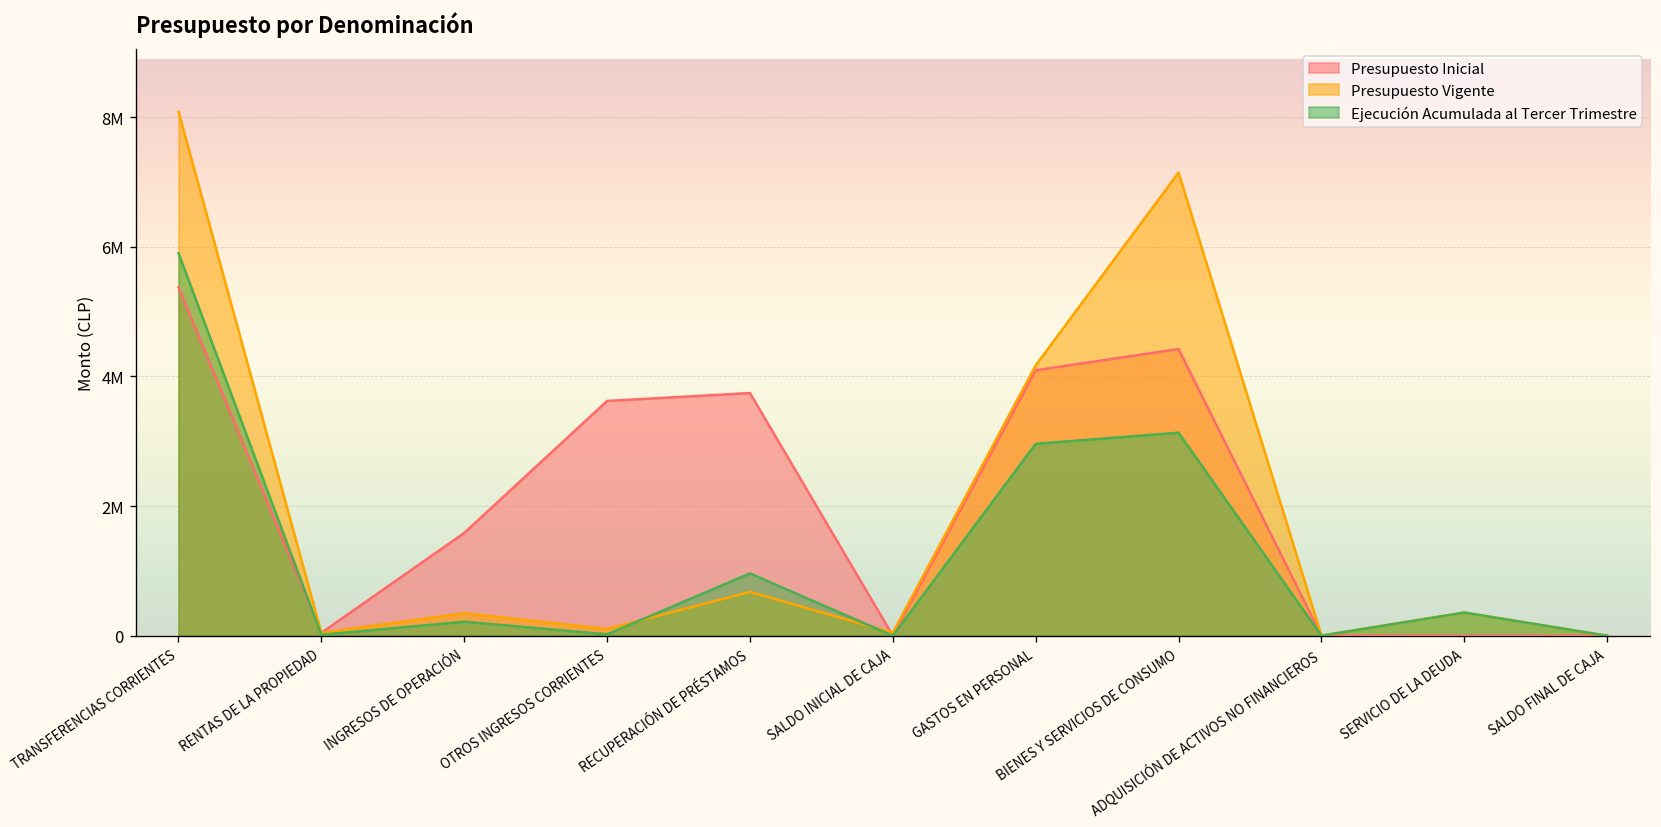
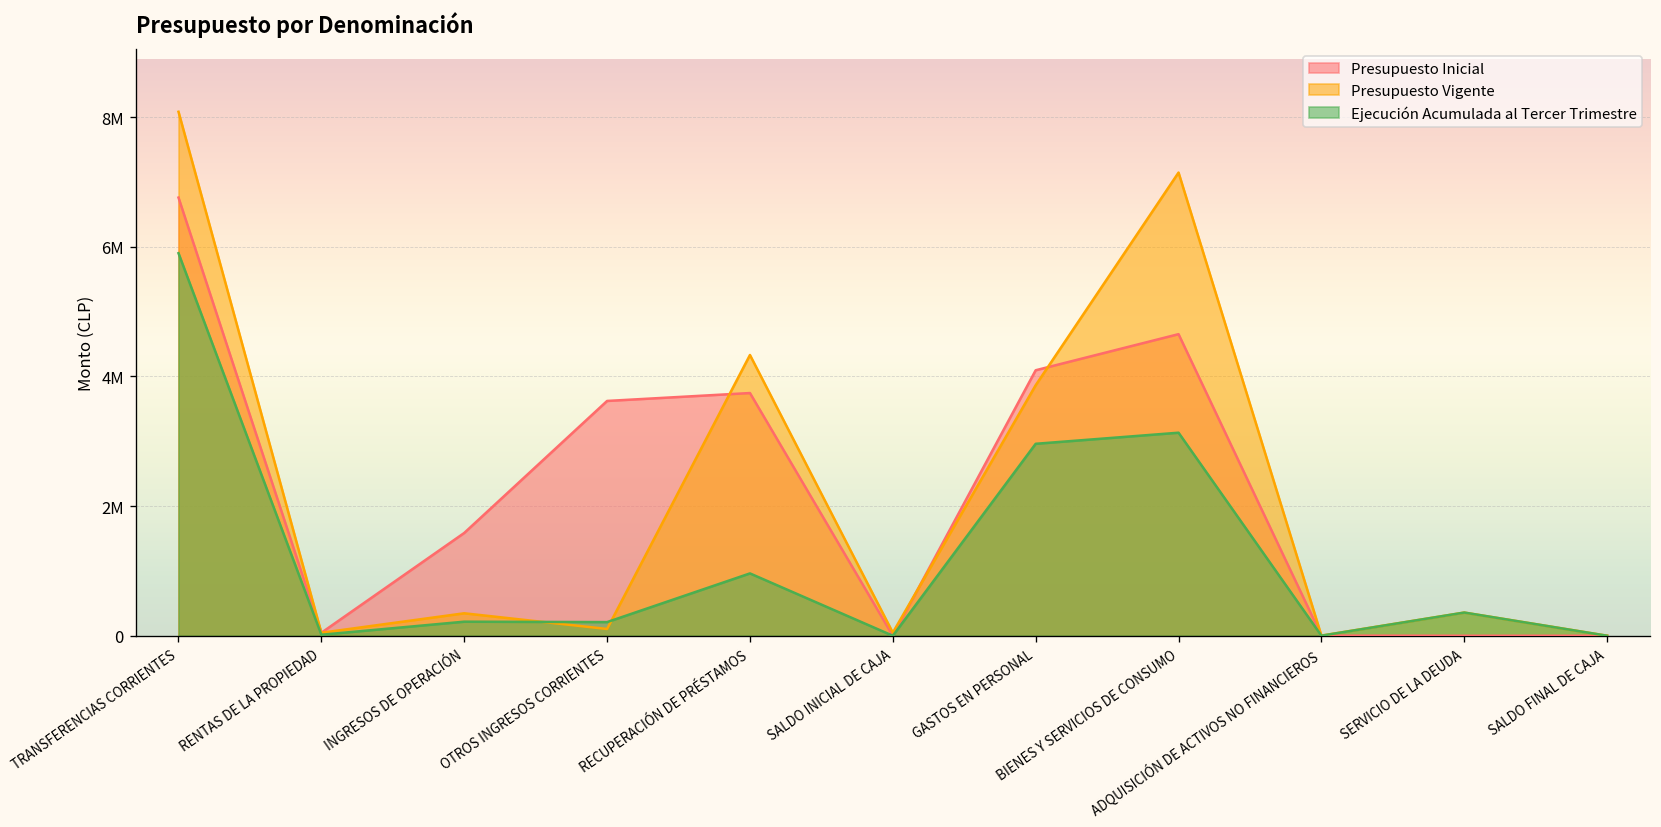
Presupuesto Inicial, TRANSFERENCIAS CORRIENTES: 5400000 -> 6800000
Ejecución Acumulada al Tercer Trimestre, OTROS INGRESOS CORRIENTES: 0 -> 200000
Presupuesto Vigente, RECUPERACIÓN DE PRÉSTAMOS: 700000 -> 4300000
Presupuesto Vigente, GASTOS EN PERSONAL: 4200000 -> 3900000
Presupuesto Inicial, BIENES Y SERVICIOS DE CONSUMO: 4400000 -> 4700000
